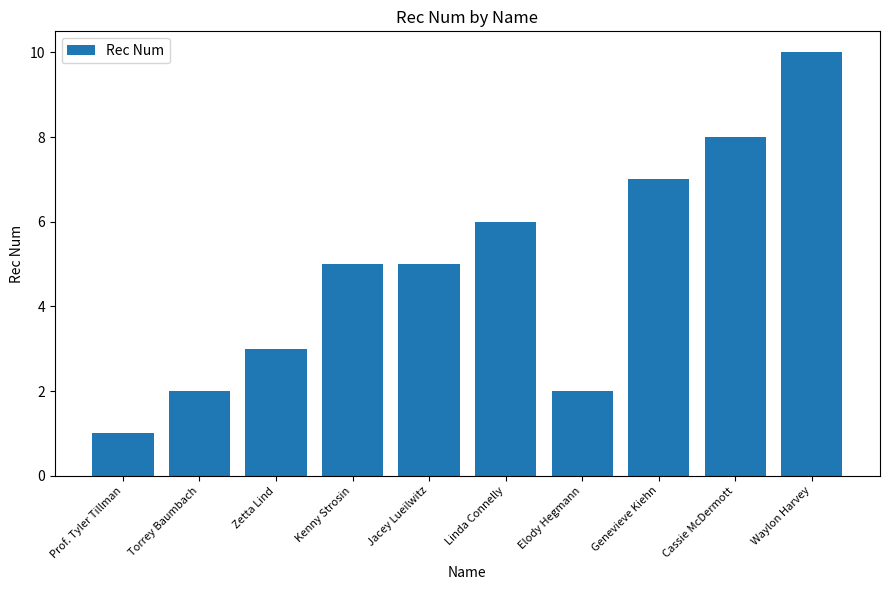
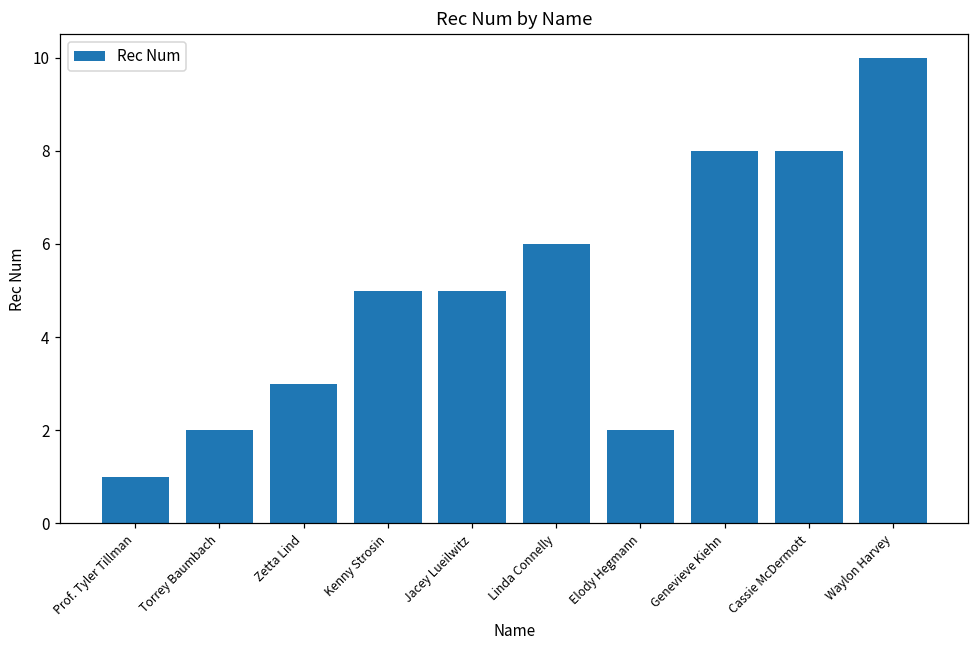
Genevieve Kiehn: 7 -> 8
